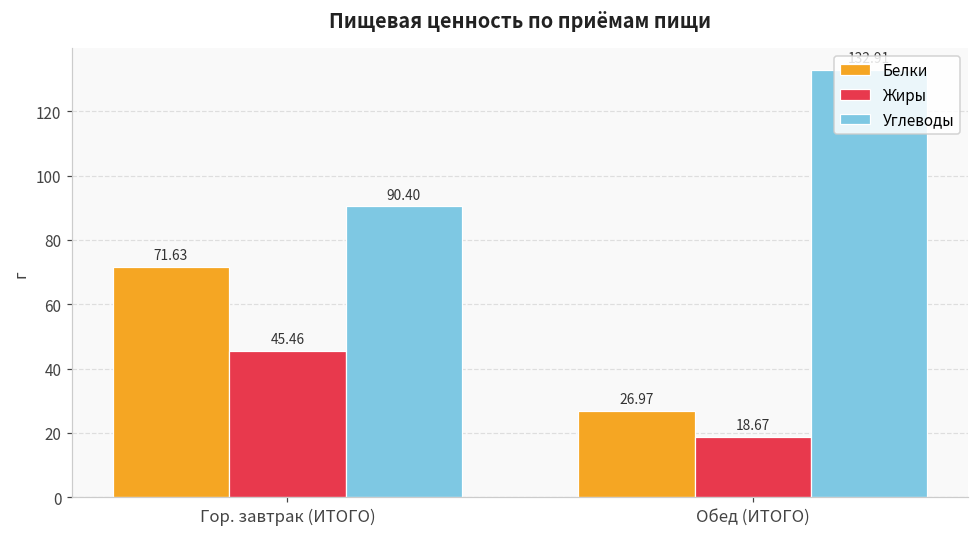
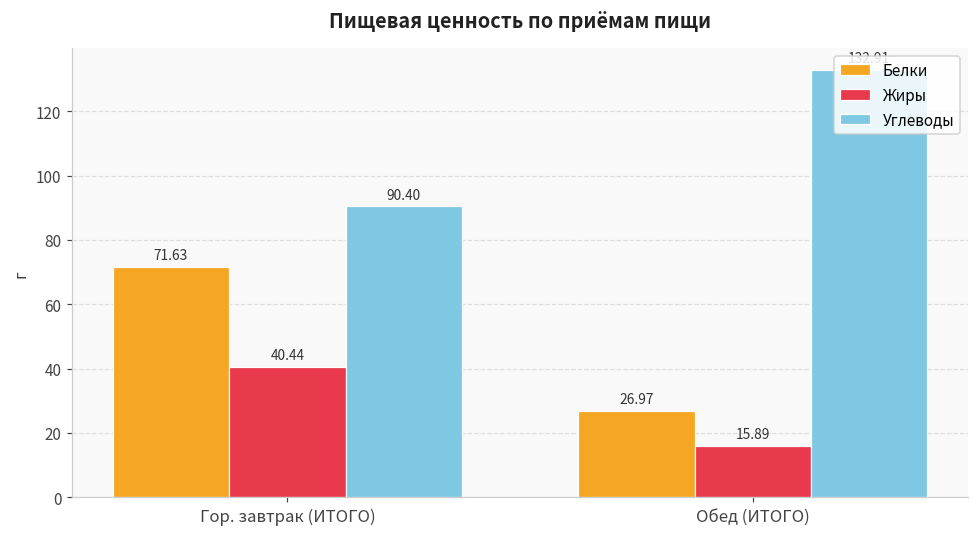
Жиры, Гор. завтрак (ИТОГО): 45.46 -> 40.44
Жиры, Обед (ИТОГО): 18.67 -> 15.89
